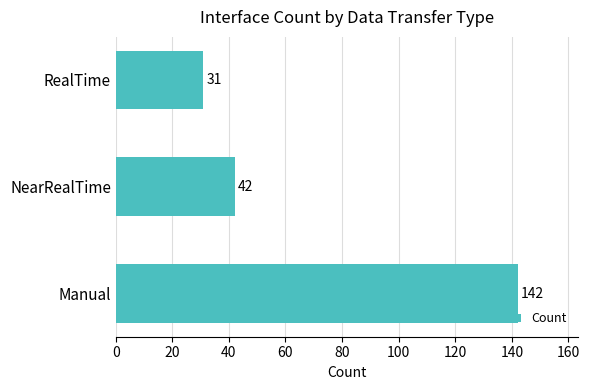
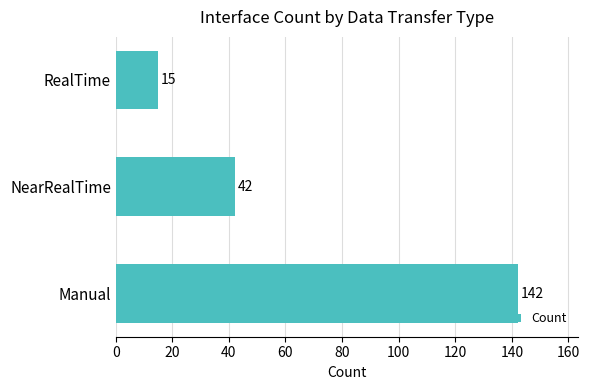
RealTime: 31 -> 15
